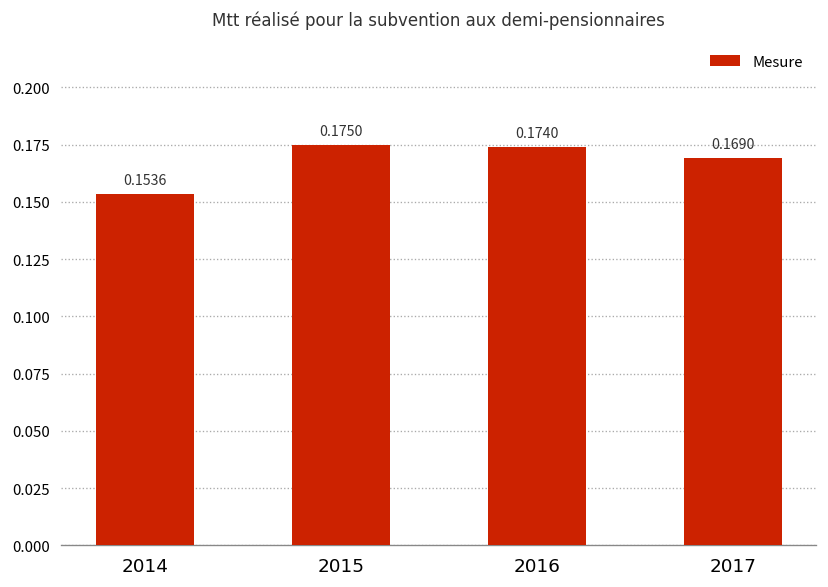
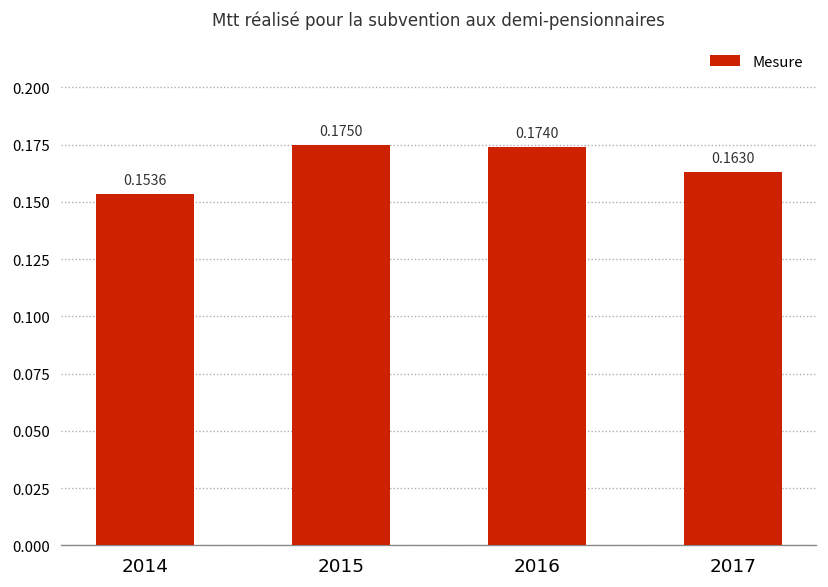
2017: 0.1690 -> 0.1630
